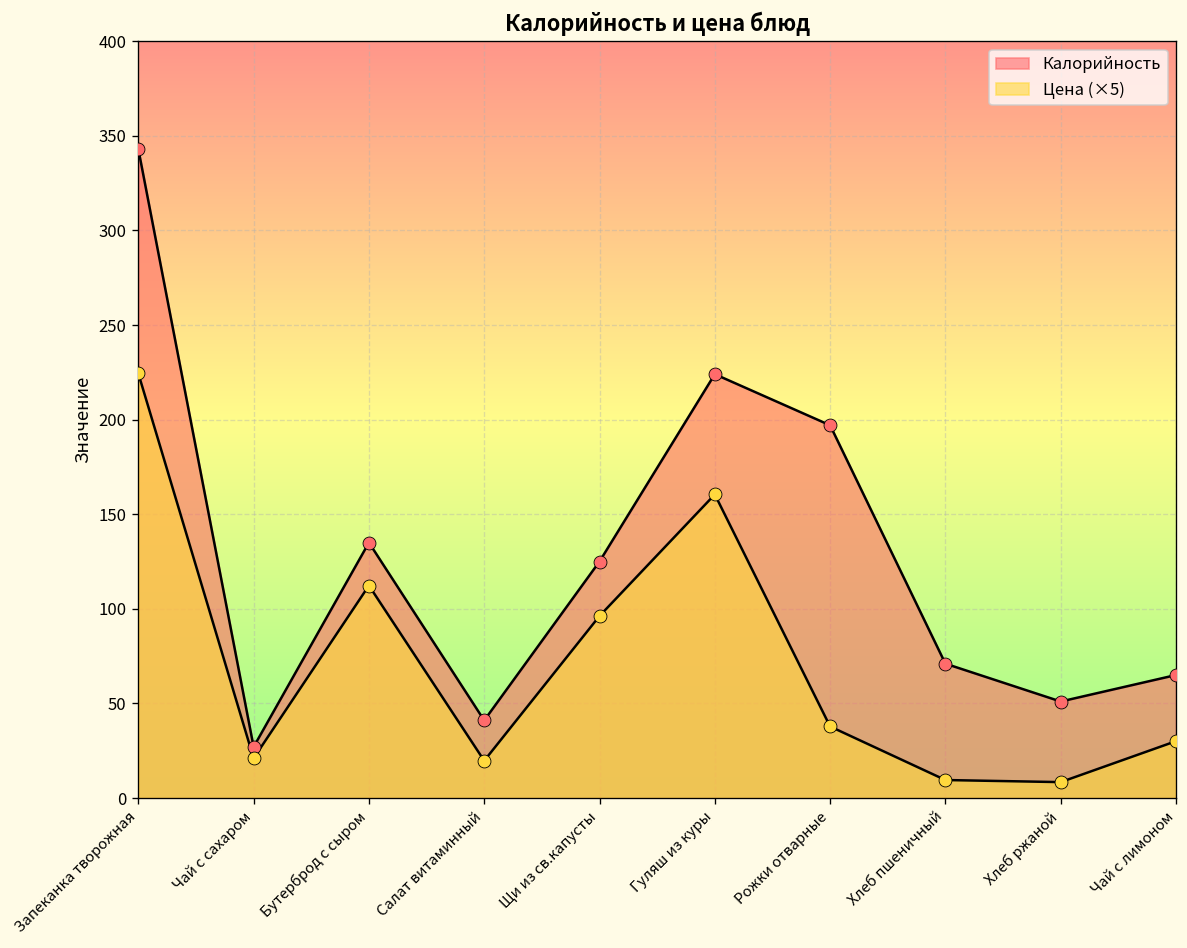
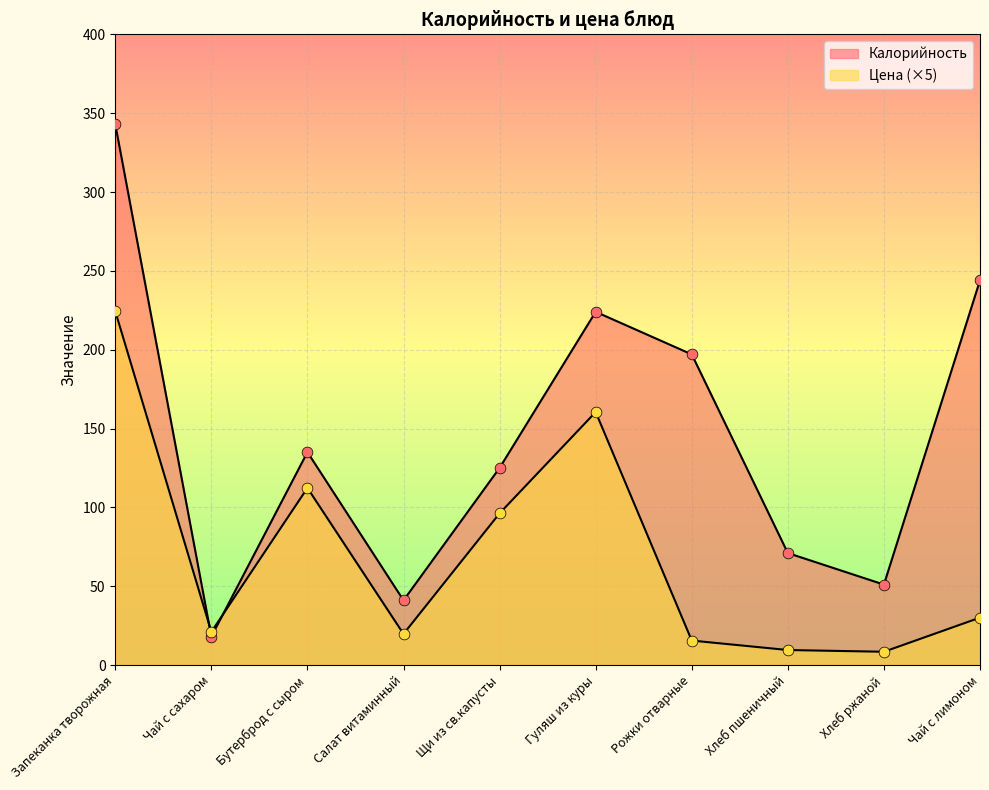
Калорийность, Чай с сахаром: 27 -> 18
Цена (×5), Рожки отварные: 38 -> 16
Калорийность, Чай с лимоном: 65 -> 244
